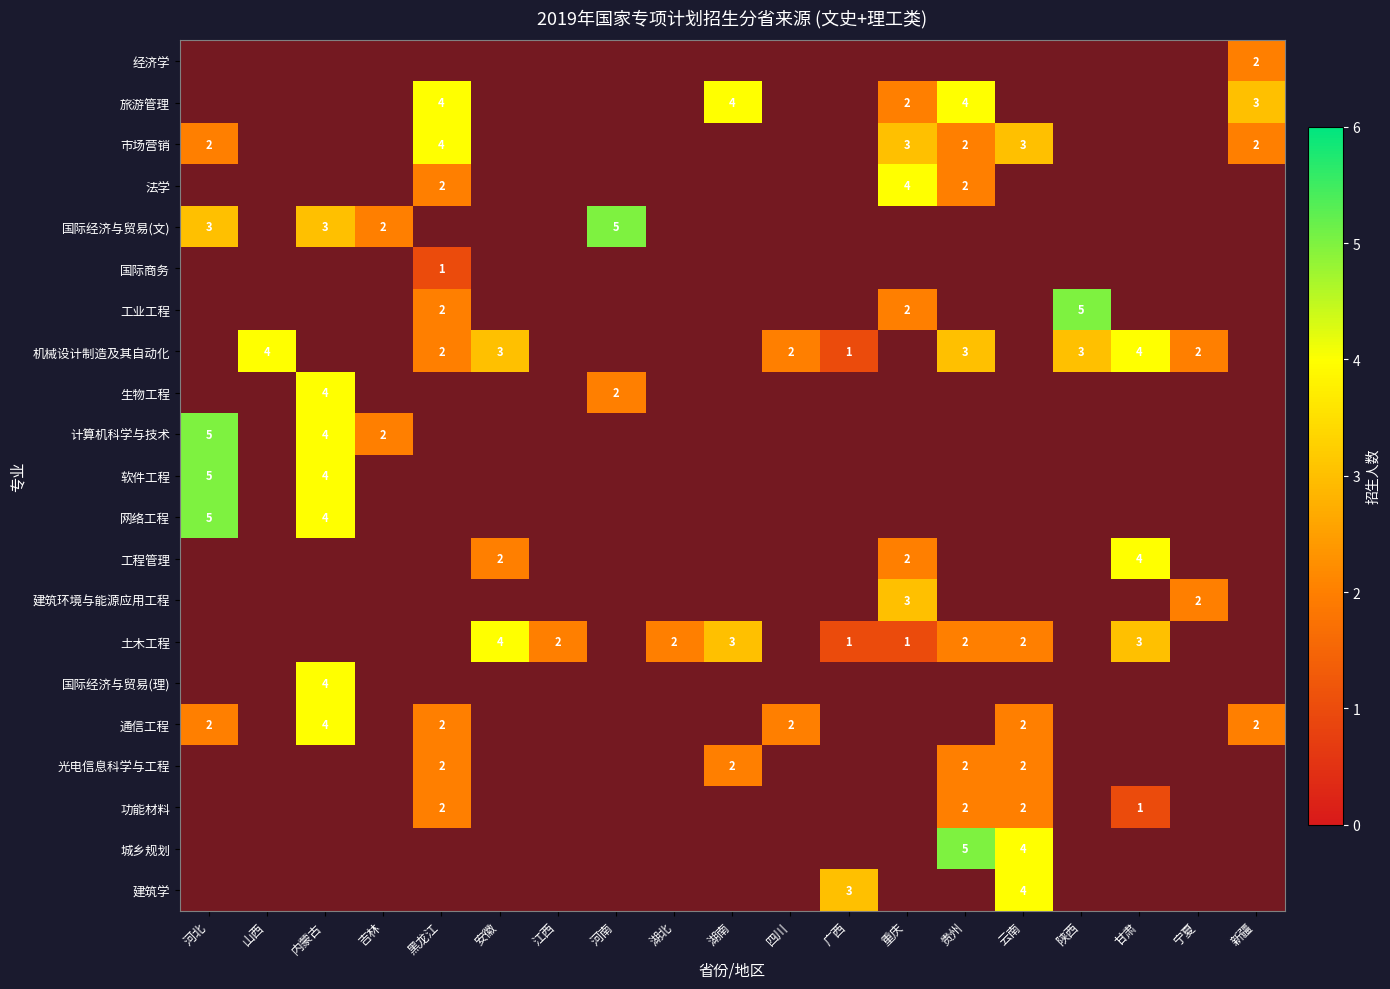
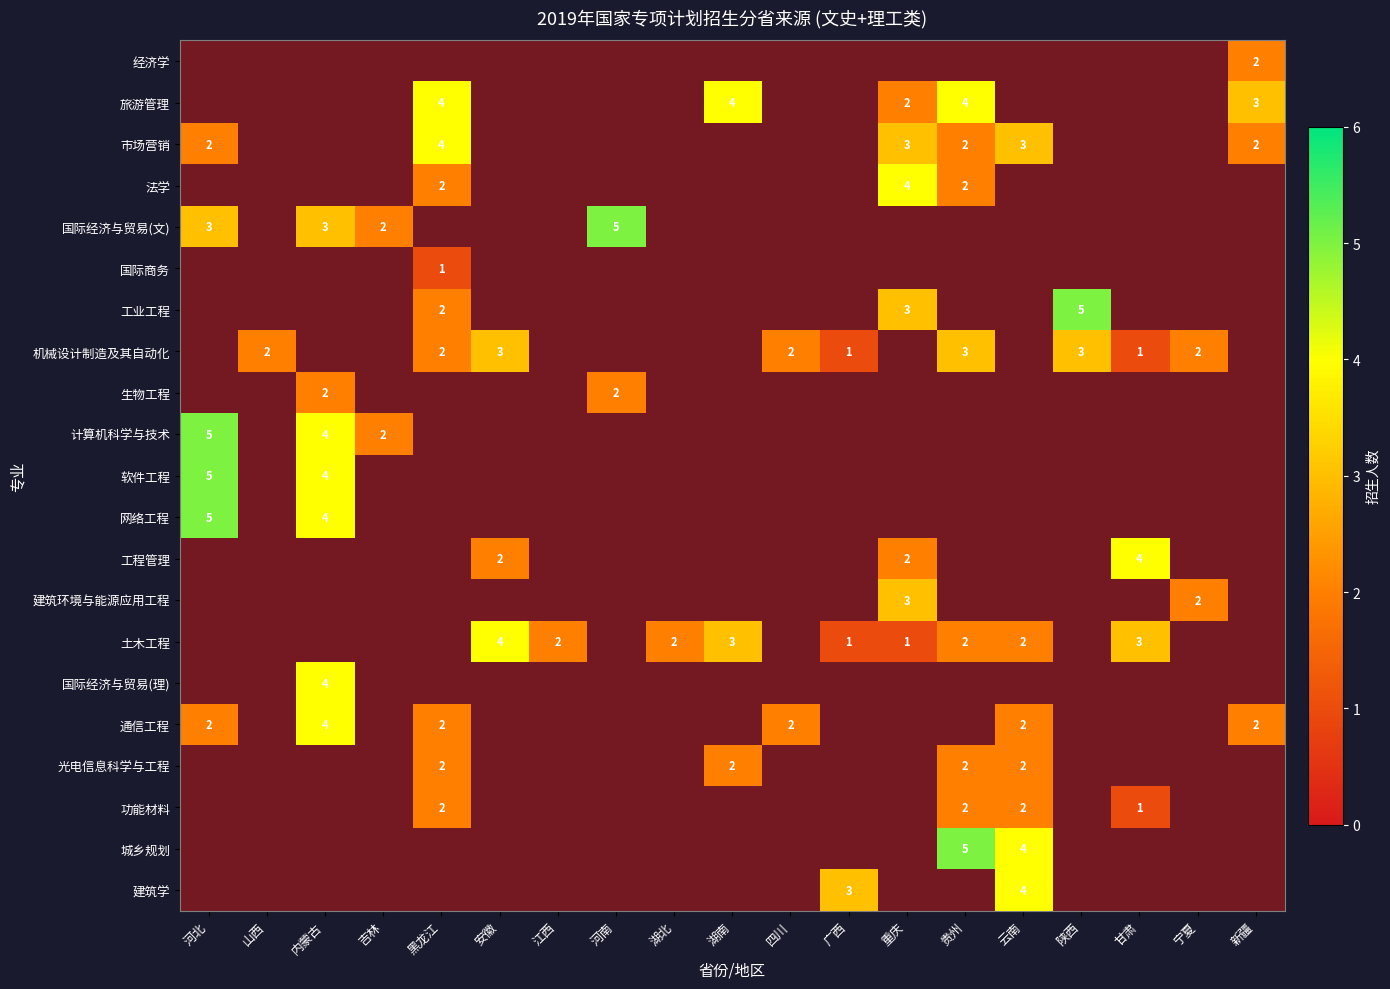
工业工程, 重庆: 2 -> 3
机械设计制造及其自动化, 山西: 4 -> 2
机械设计制造及其自动化, 甘肃: 4 -> 1
生物工程, 内蒙古: 4 -> 2
